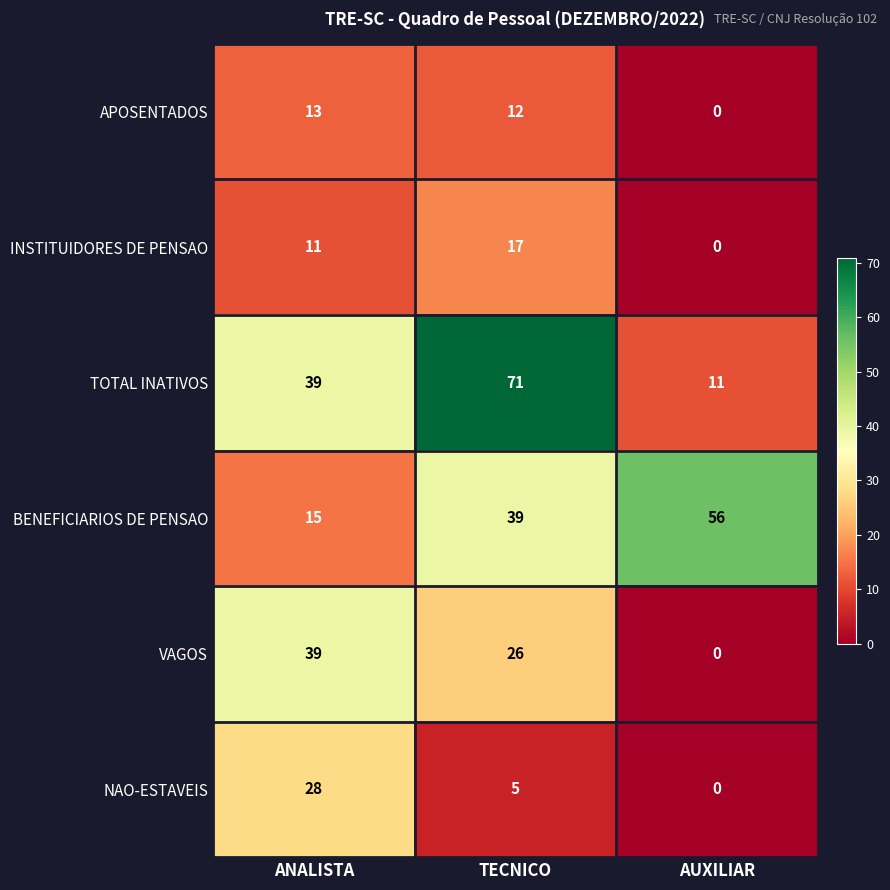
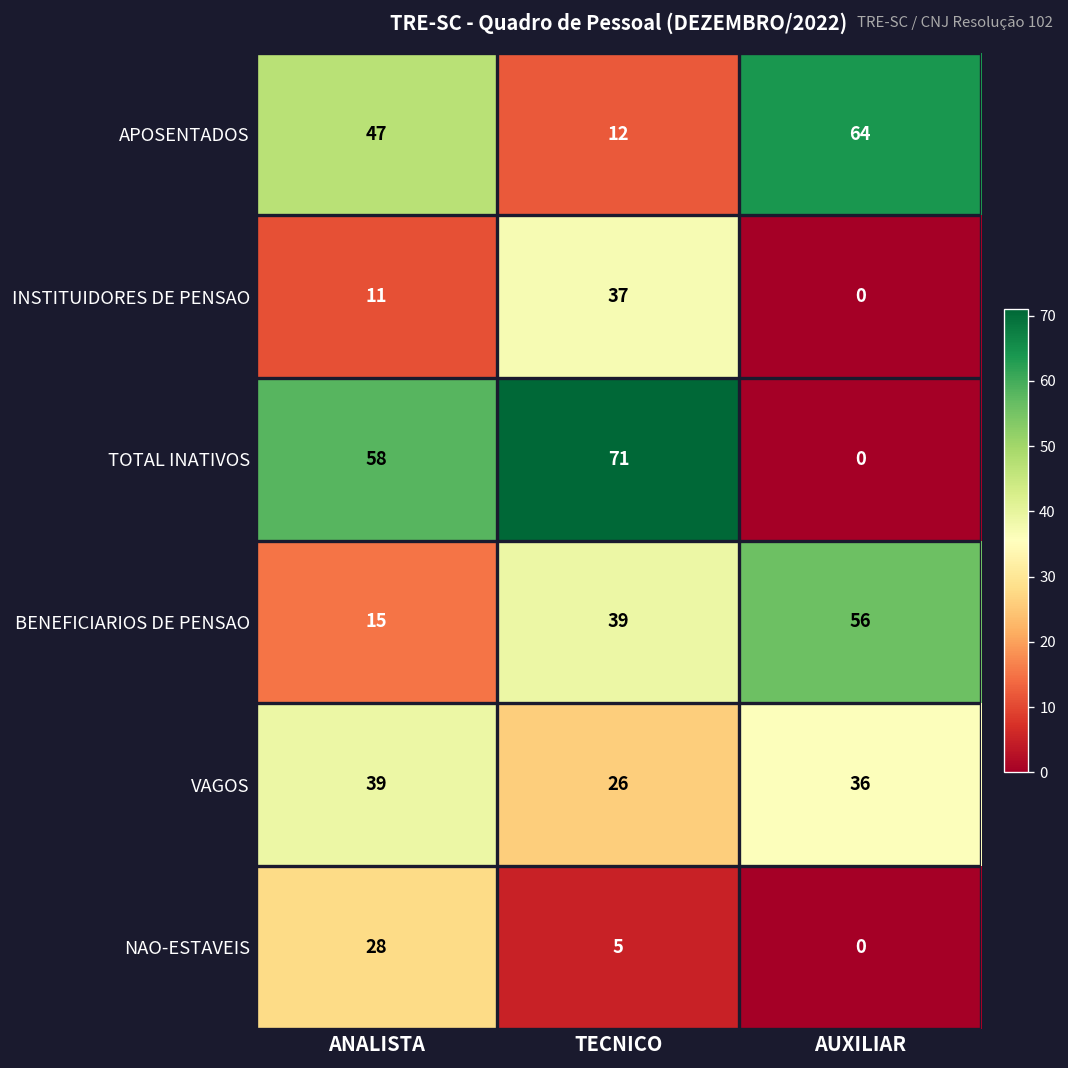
APOSENTADOS, ANALISTA: 13 -> 47
APOSENTADOS, AUXILIAR: 0 -> 64
INSTITUIDORES DE PENSAO, TECNICO: 17 -> 37
TOTAL INATIVOS, ANALISTA: 39 -> 58
TOTAL INATIVOS, AUXILIAR: 11 -> 0
VAGOS, AUXILIAR: 0 -> 36
